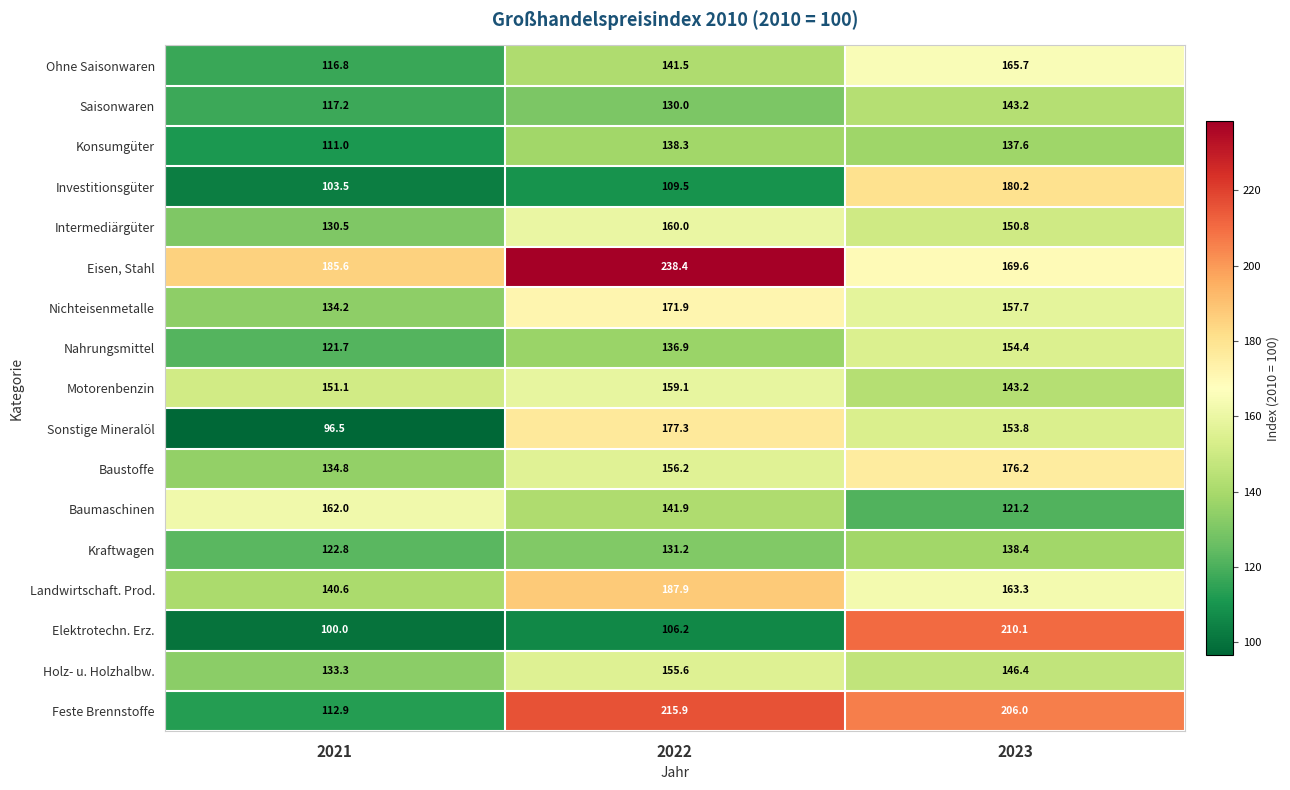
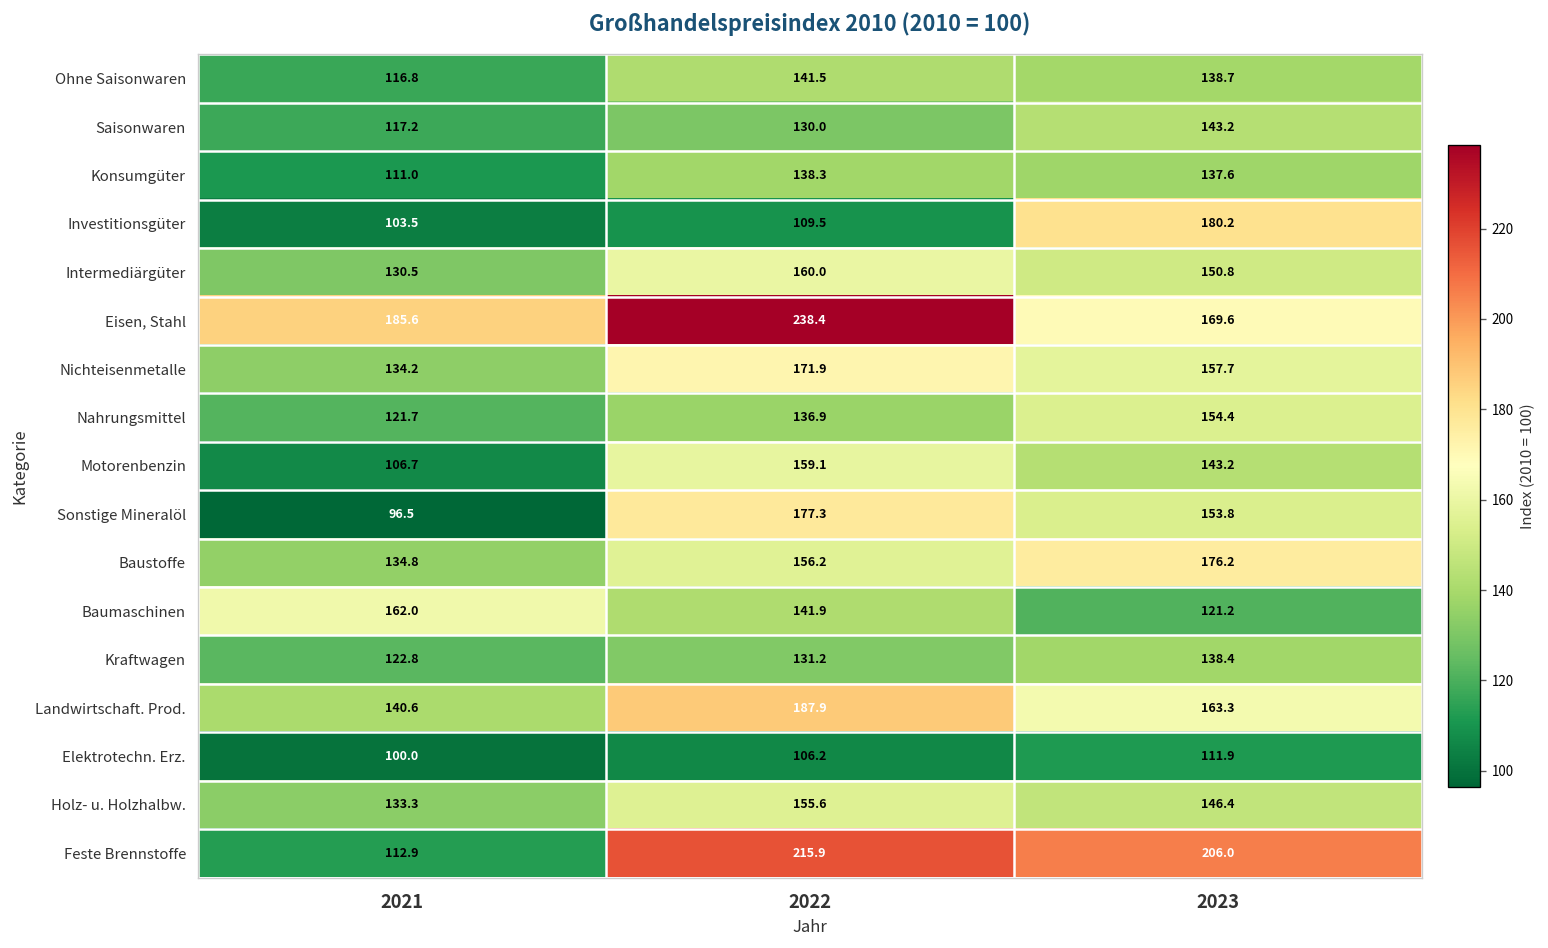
Ohne Saisonwaren, 2023: 165.7 -> 138.7
Motorenbenzin, 2021: 151.1 -> 106.7
Elektrotechn. Erz., 2023: 210.1 -> 111.9
